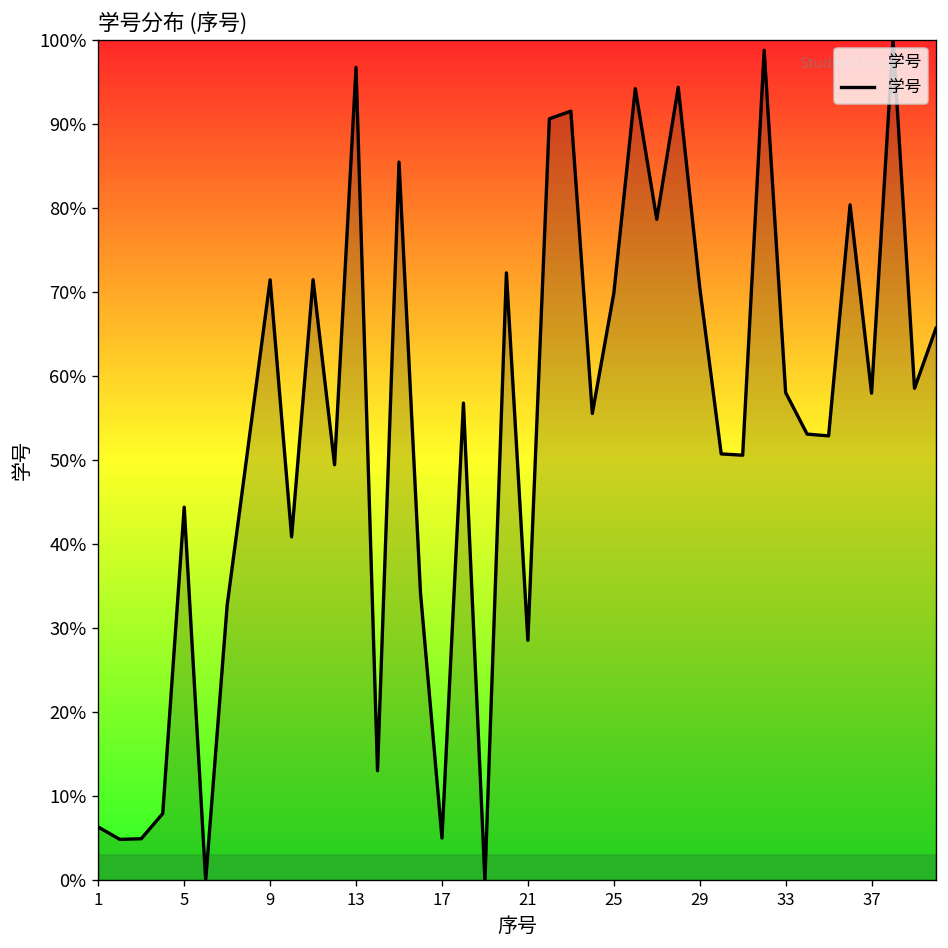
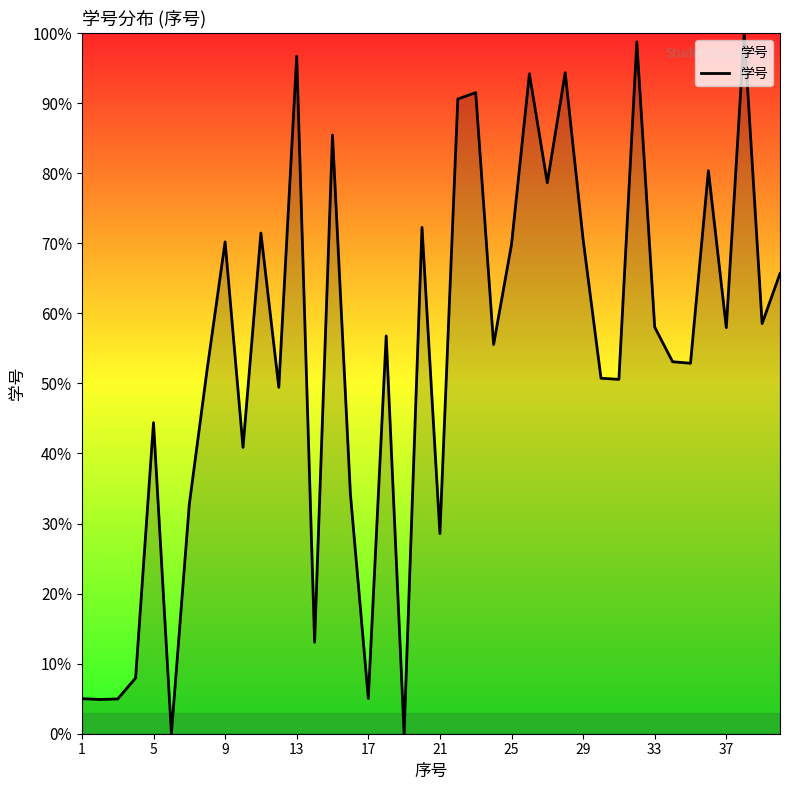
1: 6% -> 5%
9: 71% -> 70%
